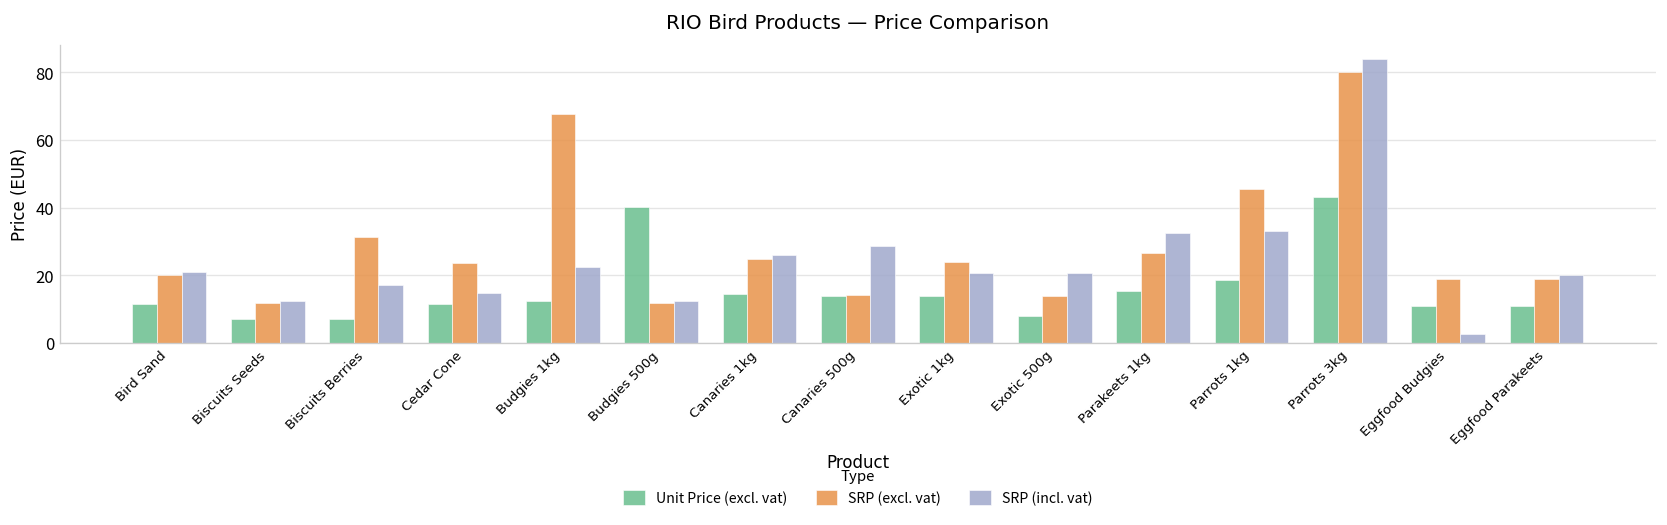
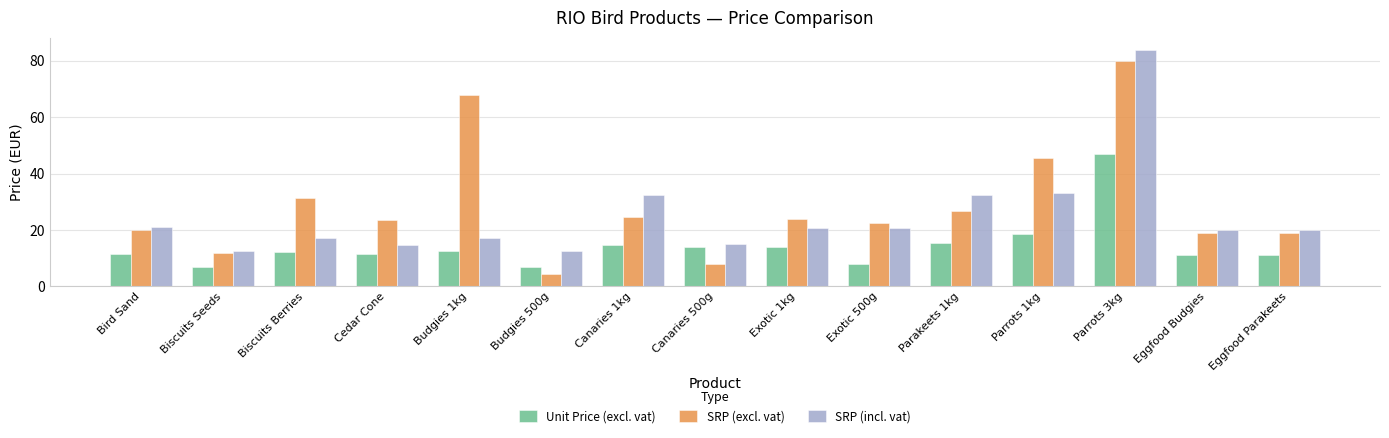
Unit Price (excl. vat), Biscuits Berries: 7 -> 12
SRP (incl. vat), Budgies 1kg: 23 -> 17
Unit Price (excl. vat), Budgies 500g: 40 -> 7
SRP (excl. vat), Budgies 500g: 12 -> 4
SRP (incl. vat), Canaries 1kg: 26 -> 32
SRP (excl. vat), Canaries 500g: 14 -> 8
SRP (incl. vat), Canaries 500g: 29 -> 15
SRP (excl. vat), Exotic 500g: 14 -> 22
Unit Price (excl. vat), Parrots 3kg: 43 -> 47
SRP (incl. vat), Eggfood Budgies: 3 -> 20
